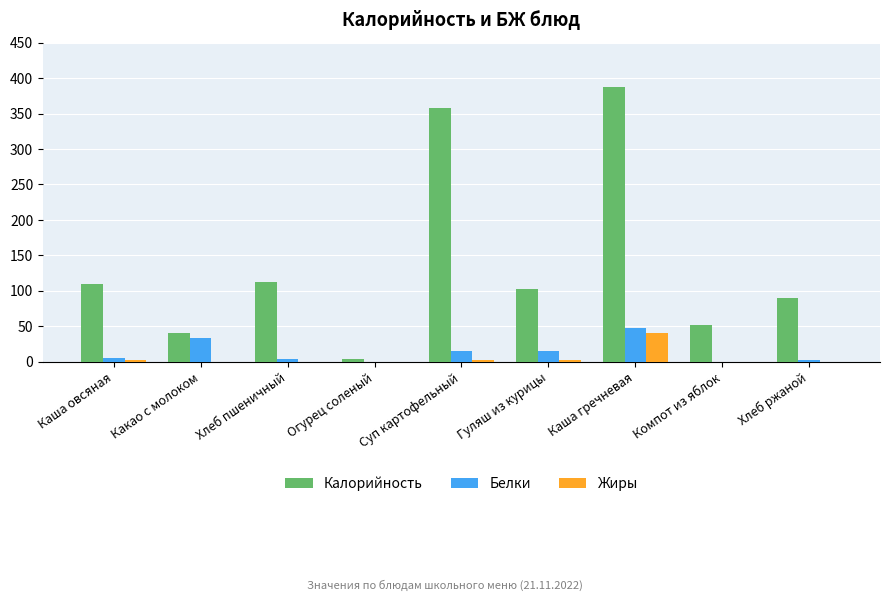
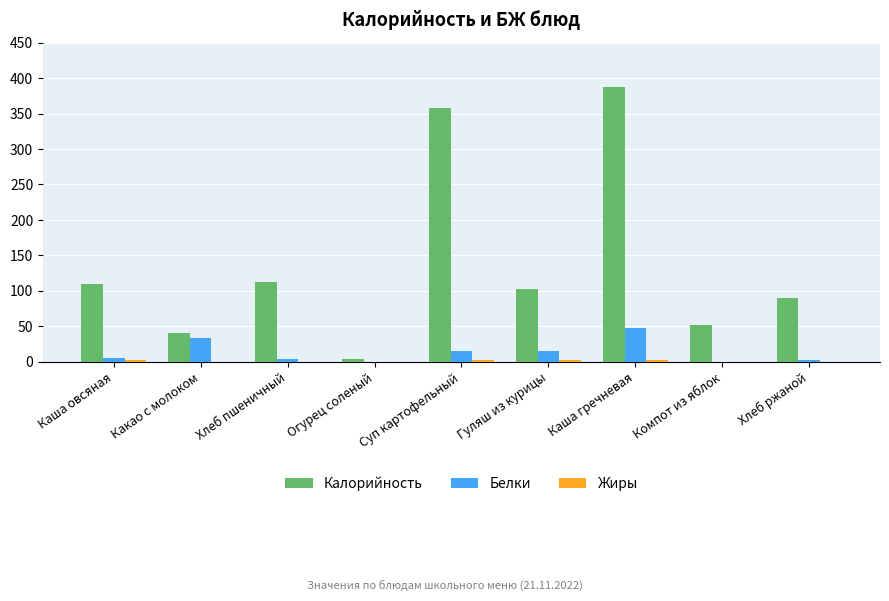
Жиры, Каша гречневая: 40 -> 0
